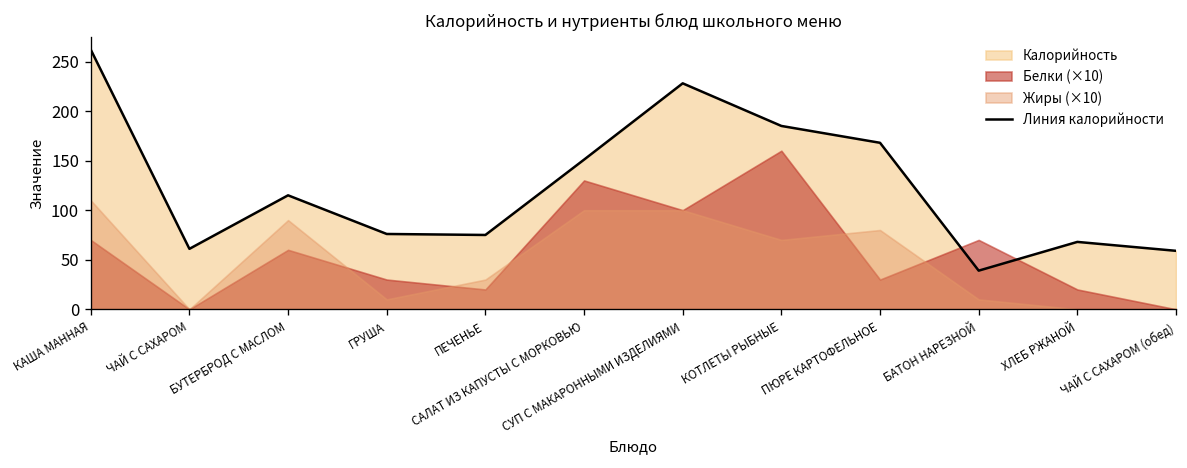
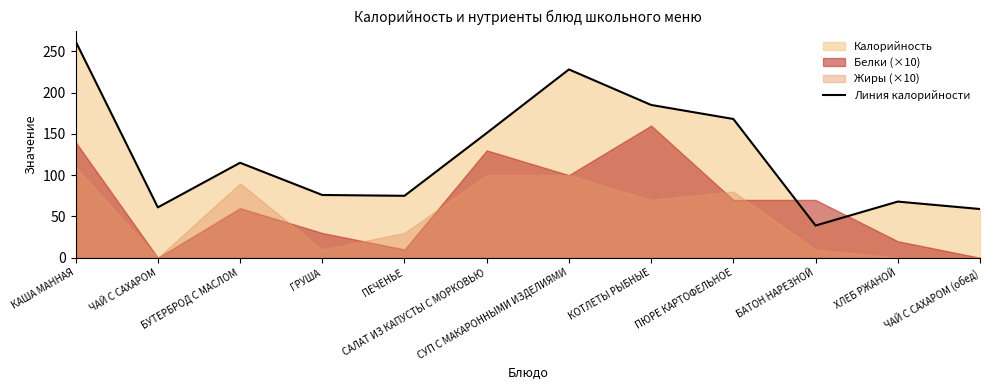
Белки (×10), КАША МАННАЯ: 70 -> 140
Белки (×10), ПЕЧЕНЬЕ: 20 -> 10
Белки (×10), ПЮРЕ КАРТОФЕЛЬНОЕ: 30 -> 70
